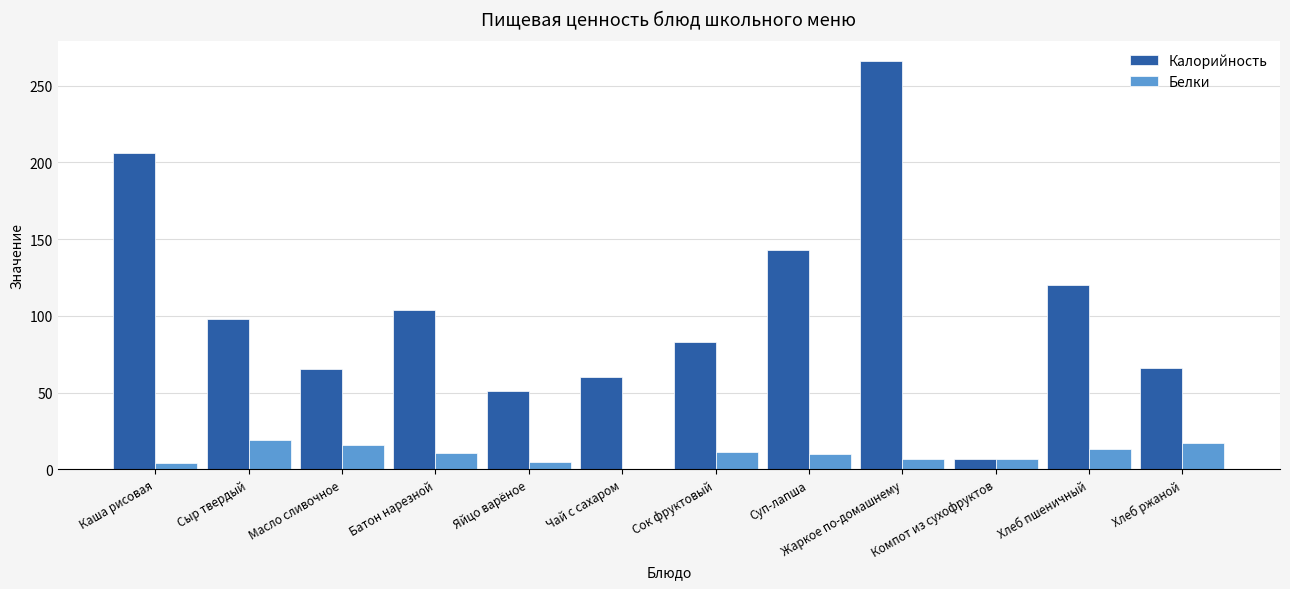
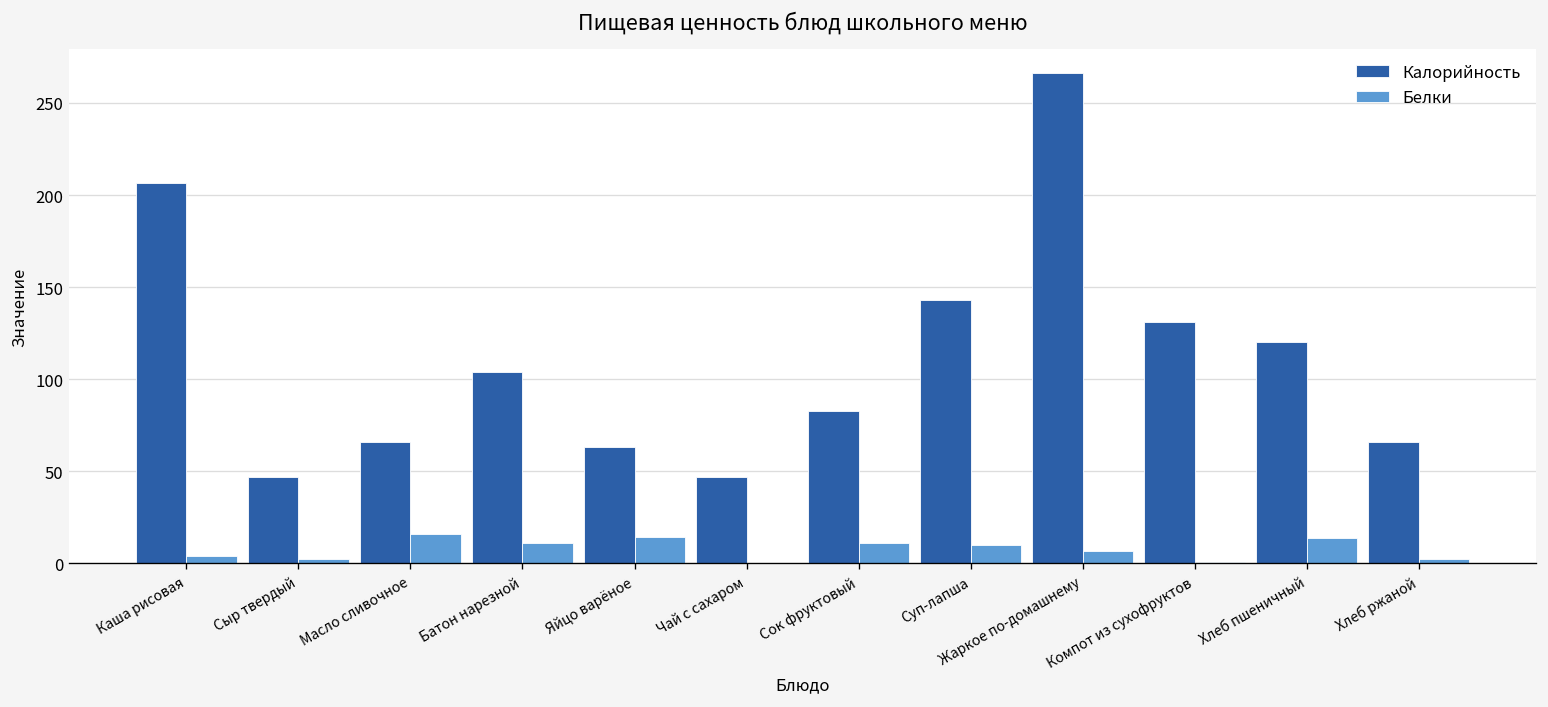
Калорийность, Сыр твердый: 98 -> 47
Белки, Сыр твердый: 19 -> 2
Калорийность, Яйцо варёное: 51 -> 63
Белки, Яйцо варёное: 5 -> 14
Калорийность, Чай с сахаром: 60 -> 47
Калорийность, Компот из сухофруктов: 7 -> 131
Белки, Компот из сухофруктов: 7 -> 1
Белки, Хлеб ржаной: 17 -> 2
